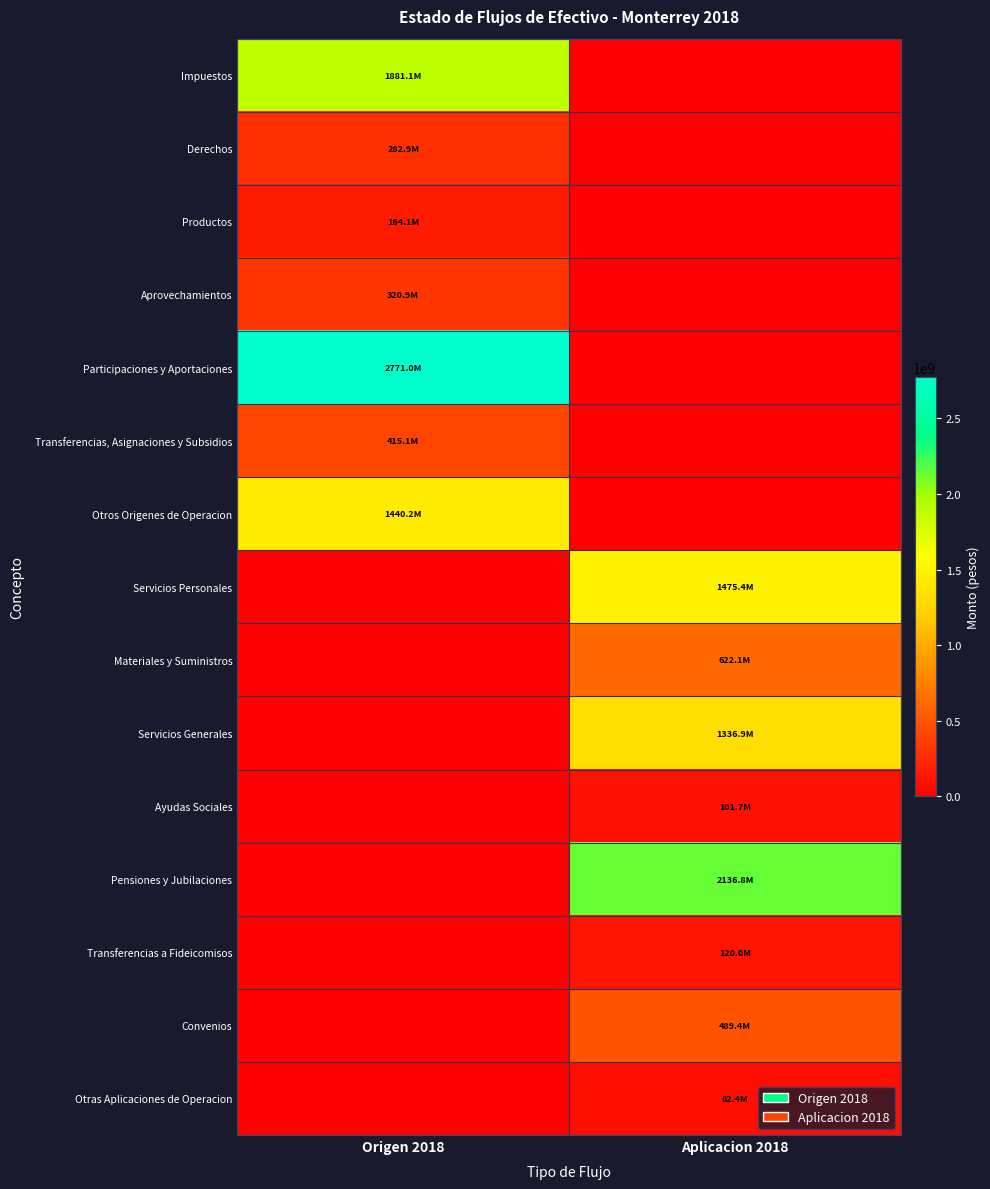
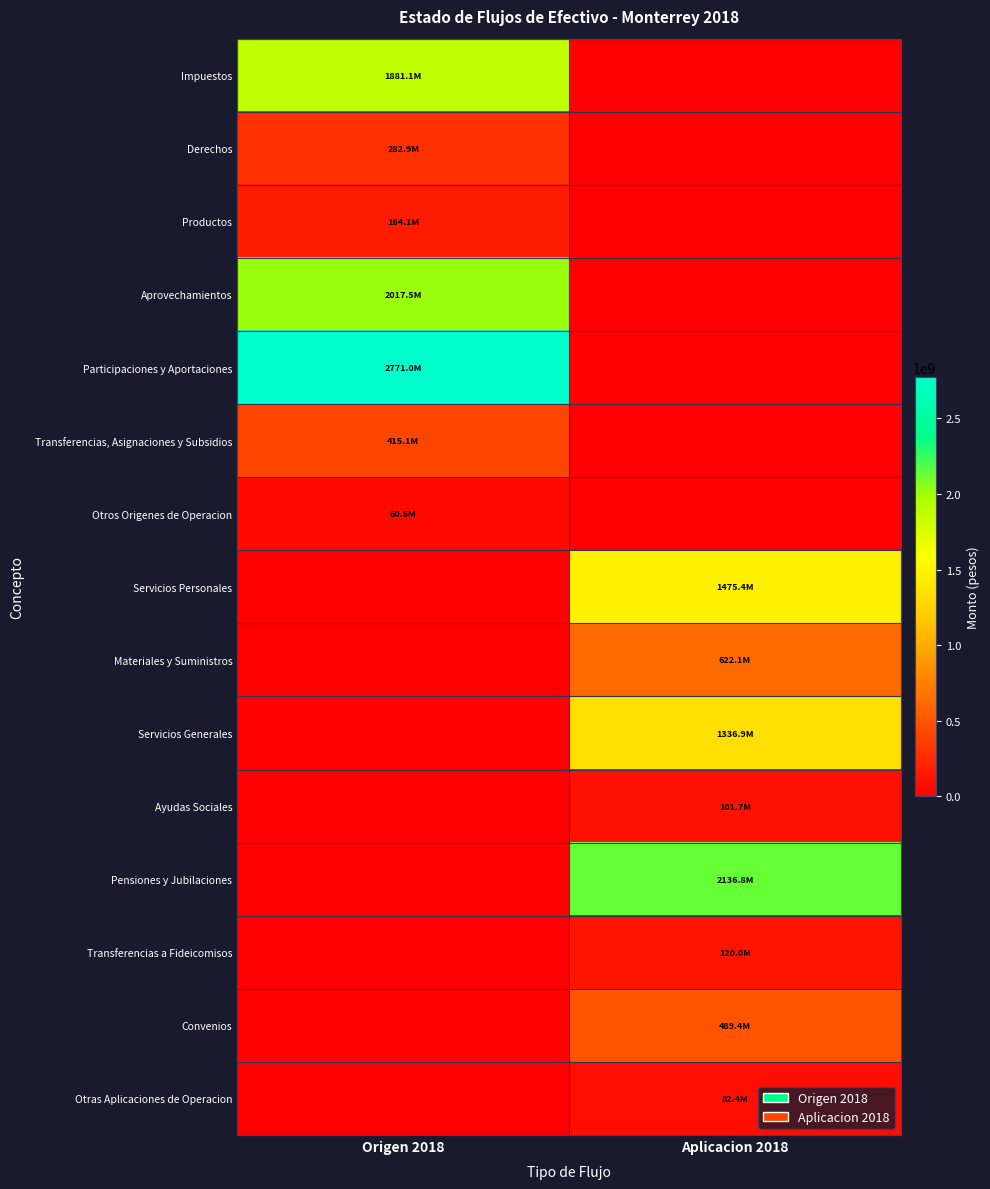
Aprovechamientos, Origen 2018: 320.9M -> 2017.5M
Otros Origenes de Operacion, Origen 2018: 1440.2M -> 60.6M
